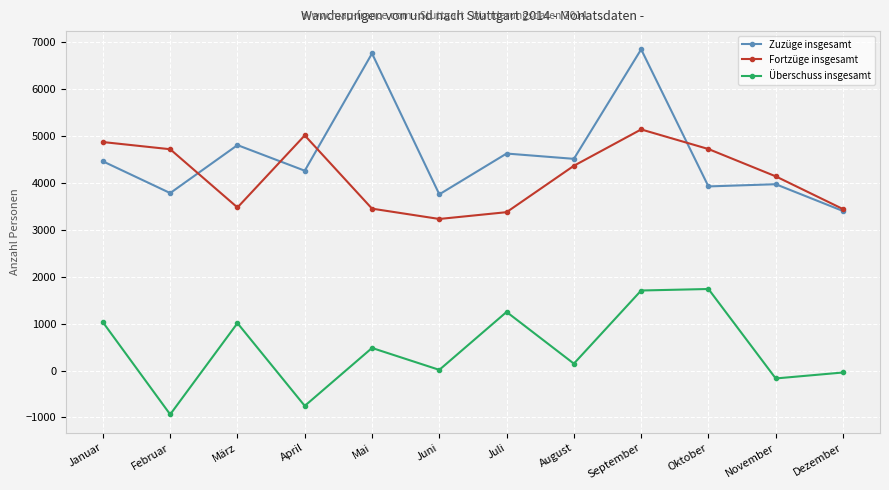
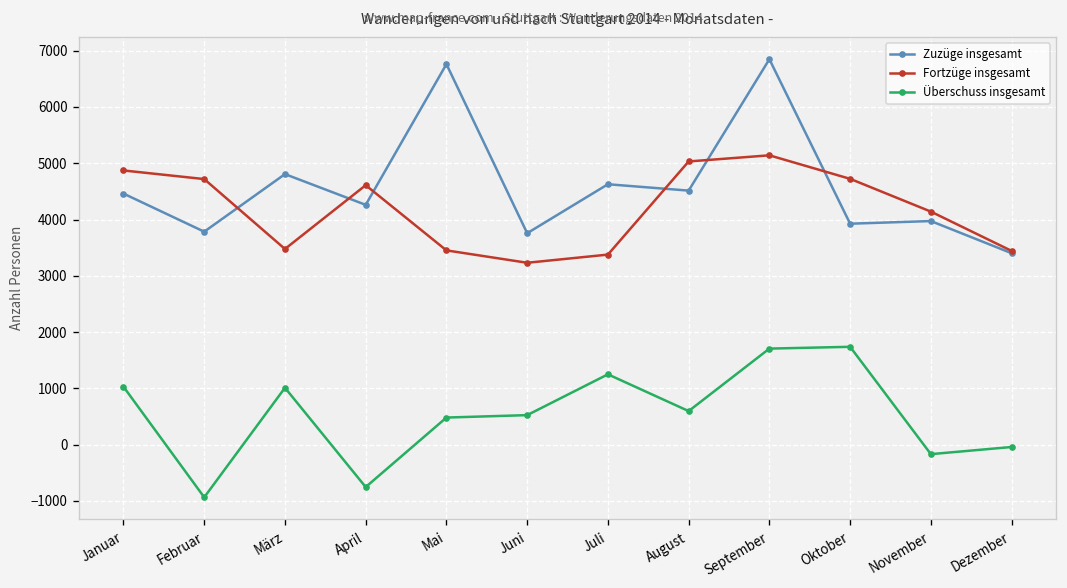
Fortzüge insgesamt, April: 5000 -> 4600
Überschuss insgesamt, Juni: 0 -> 500
Fortzüge insgesamt, August: 4400 -> 5000
Überschuss insgesamt, August: 100 -> 600
